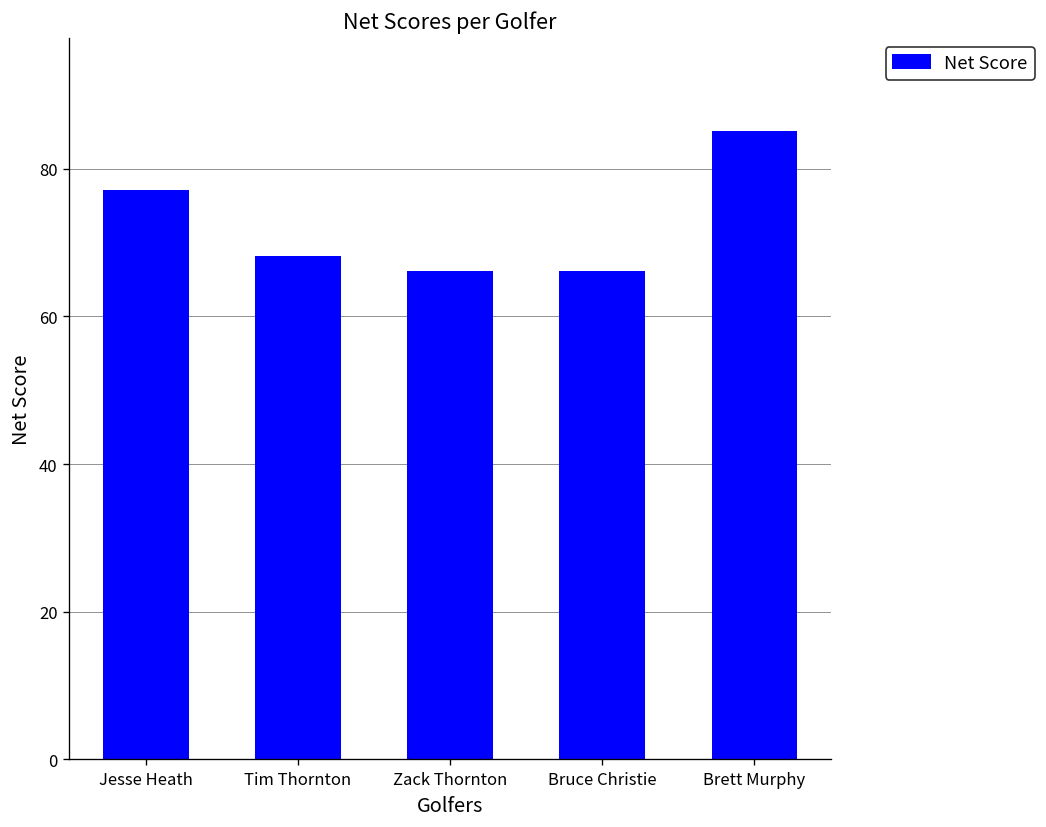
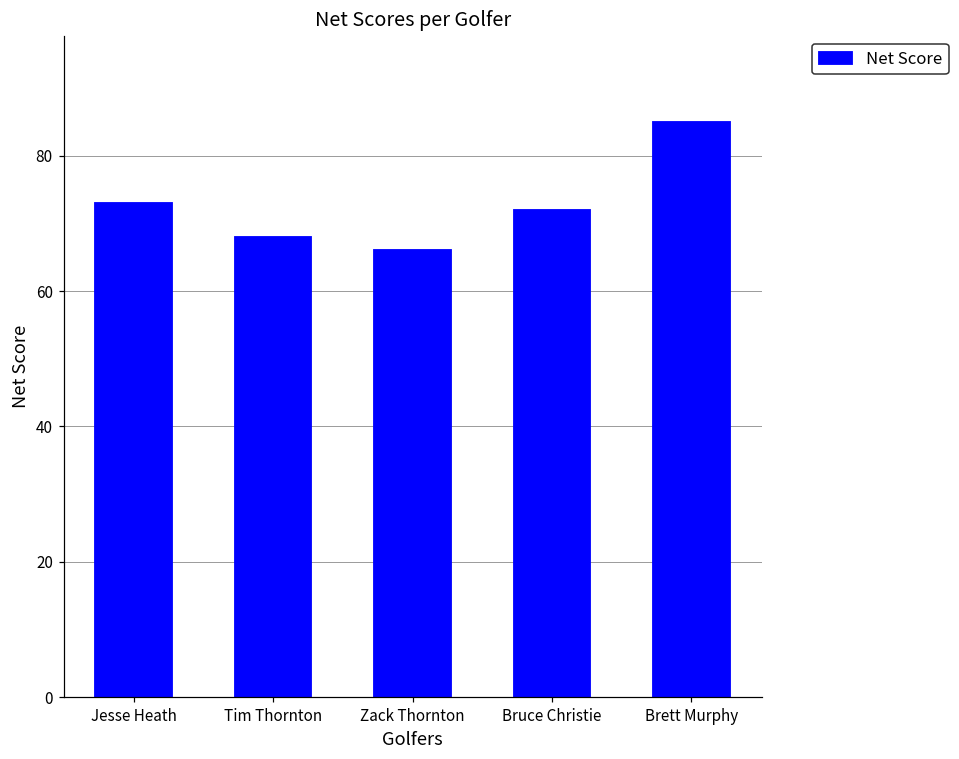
Jesse Heath: 77 -> 73
Bruce Christie: 66 -> 72
